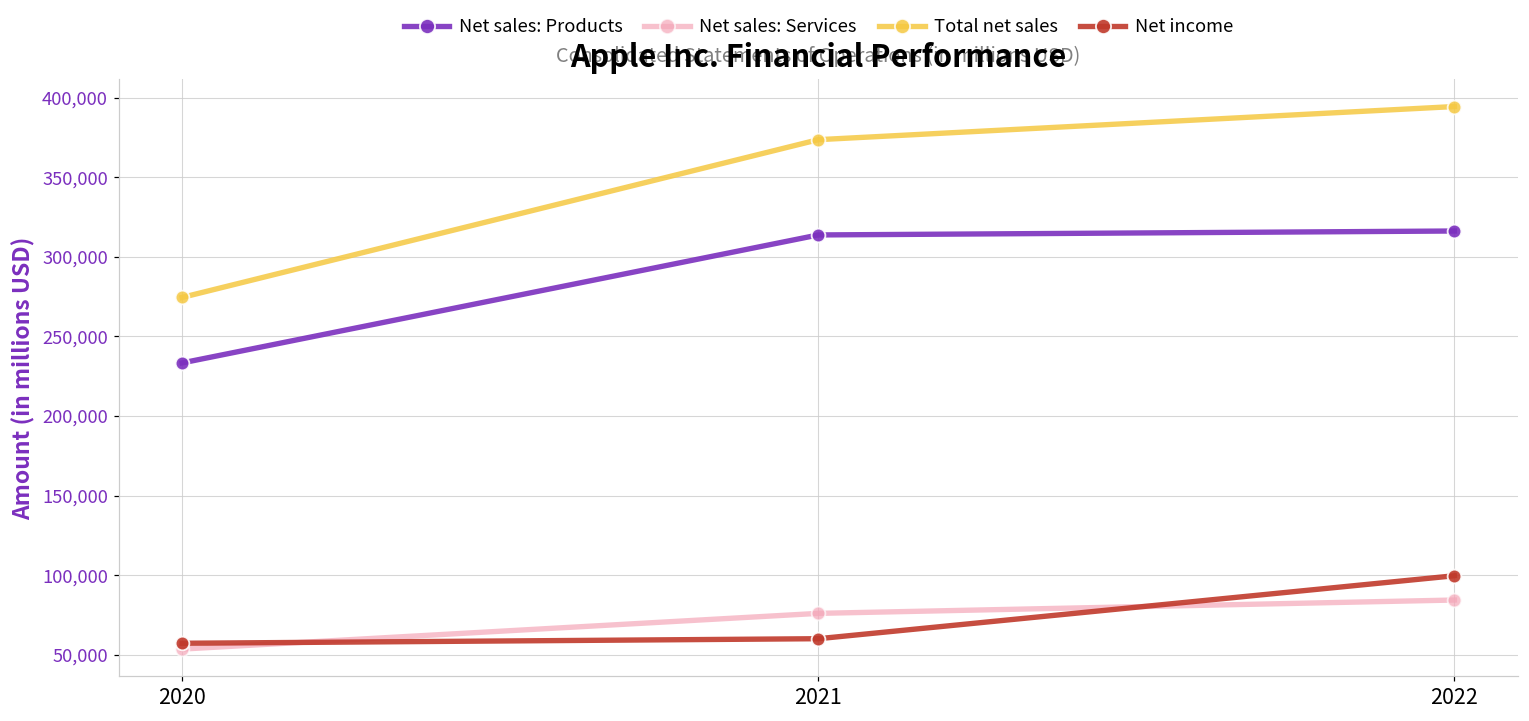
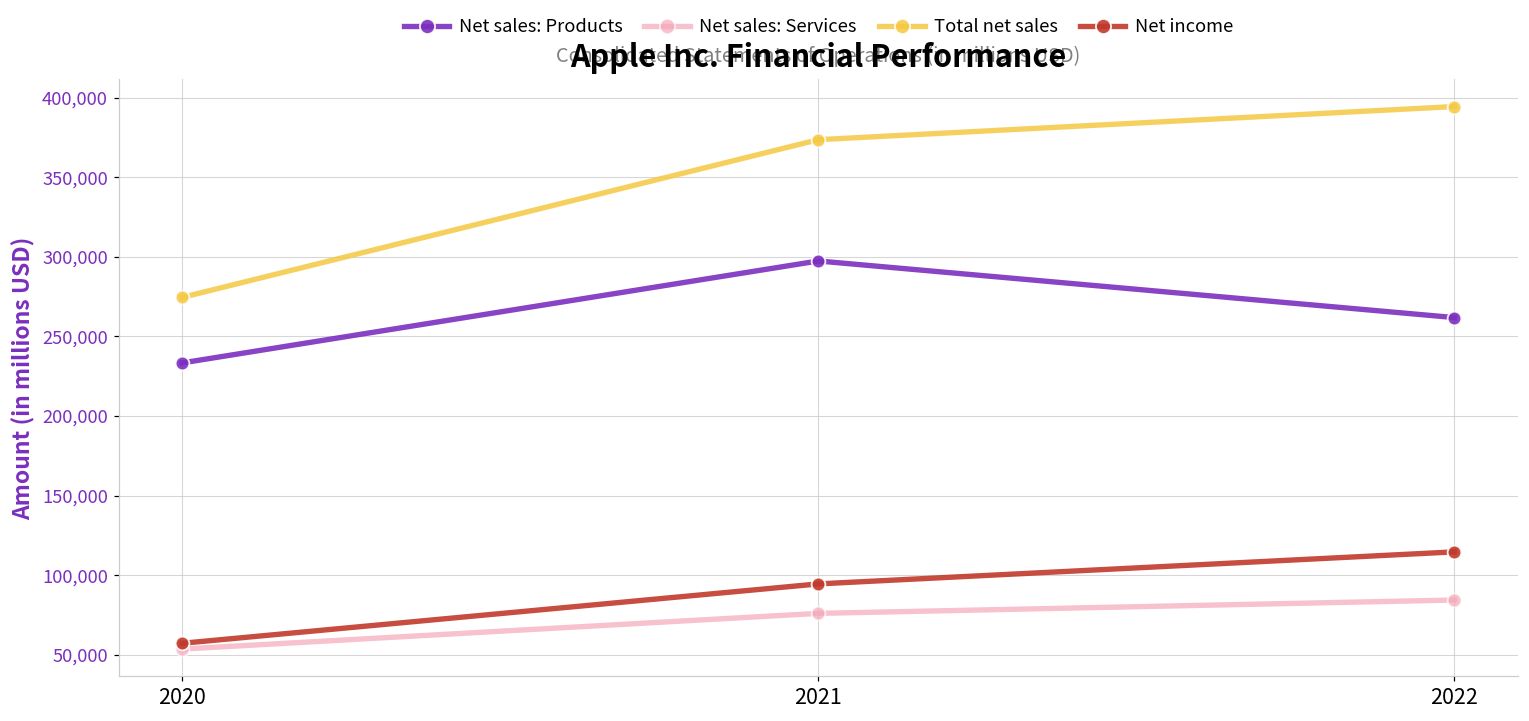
Net sales: Products, 2021: 314,000 -> 297,000
Net income, 2021: 60,000 -> 95,000
Net sales: Products, 2022: 316,000 -> 262,000
Net income, 2022: 100,000 -> 115,000
